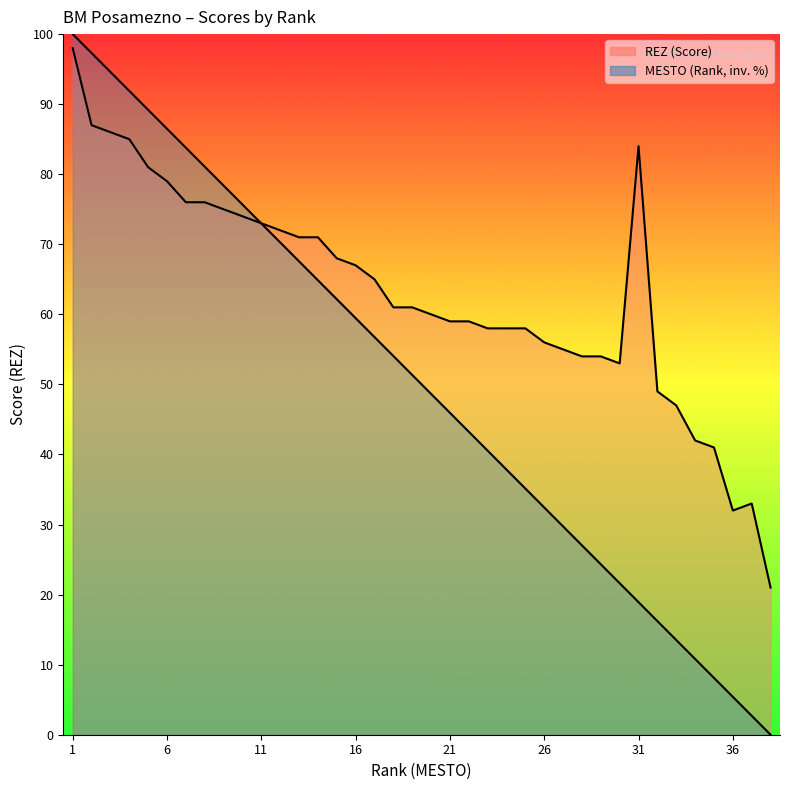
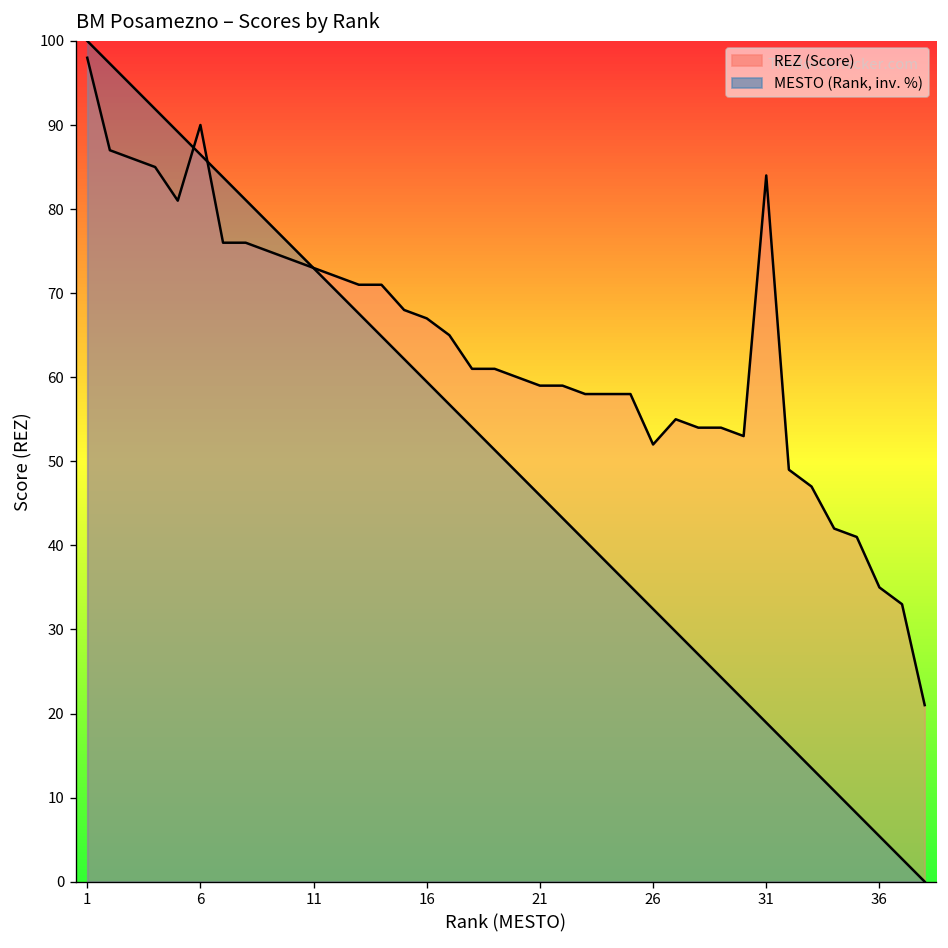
REZ (Score), 6: 79 -> 90
REZ (Score), 26: 56 -> 52
REZ (Score), 36: 32 -> 35
